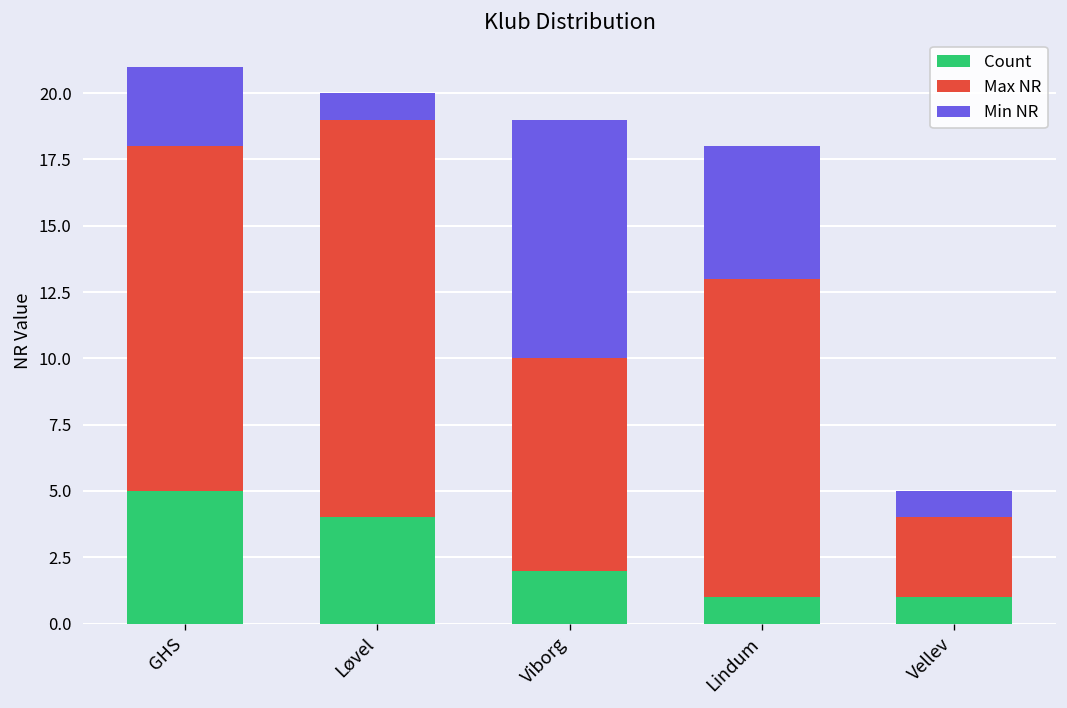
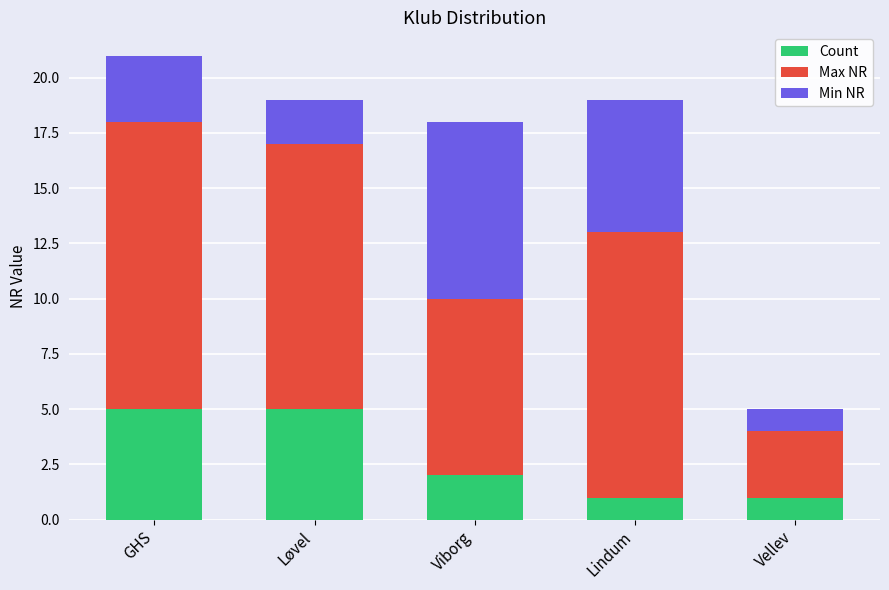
Count, Løvel: 4 -> 5
Max NR, Løvel: 15 -> 12
Min NR, Løvel: 1 -> 2
Min NR, Viborg: 9 -> 8
Min NR, Lindum: 5 -> 6
